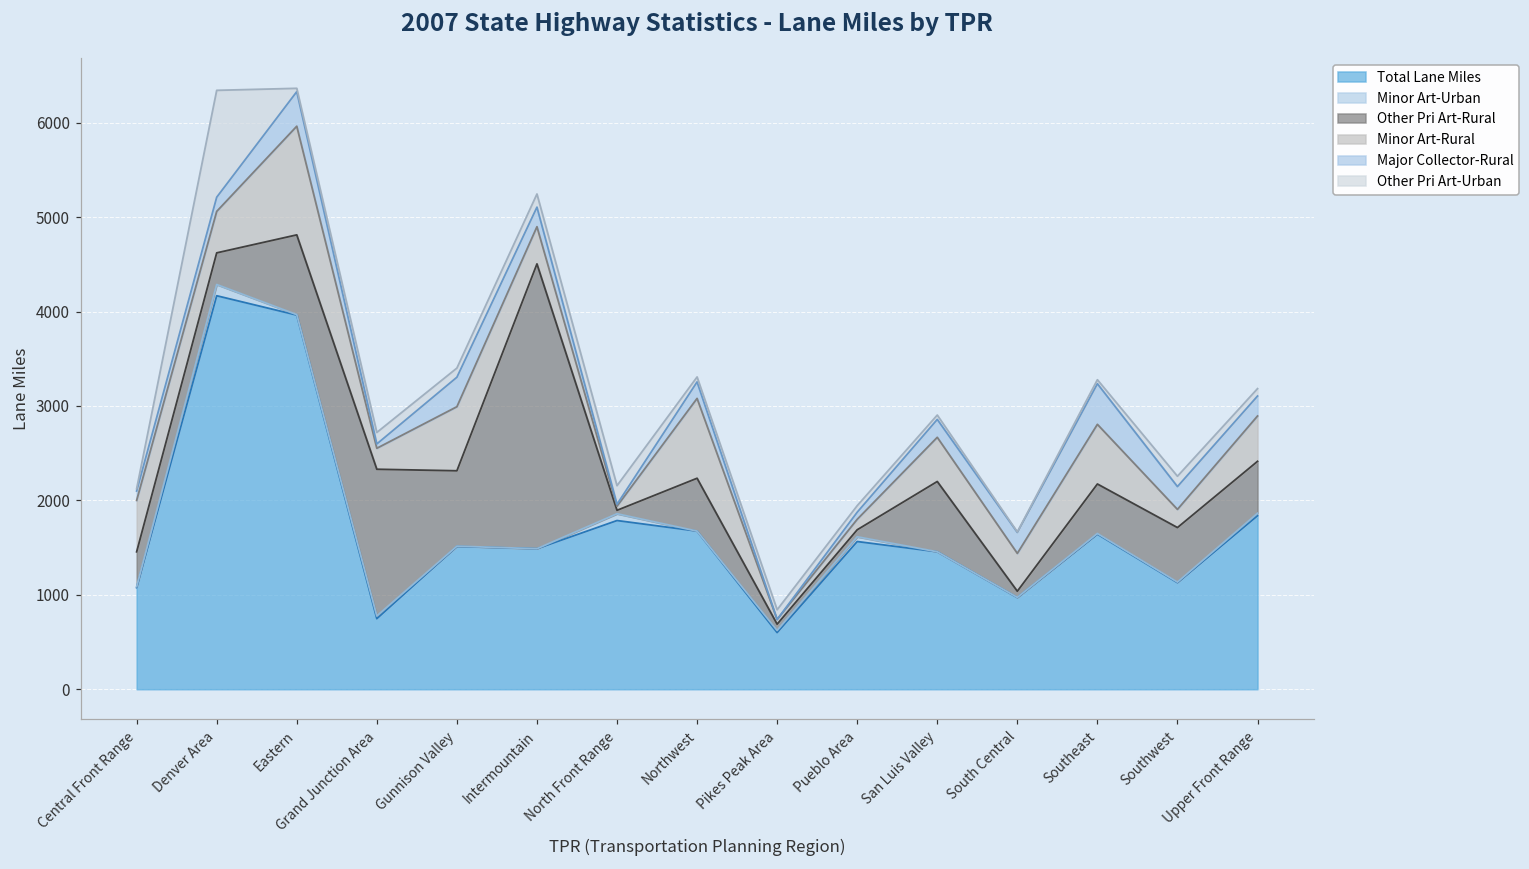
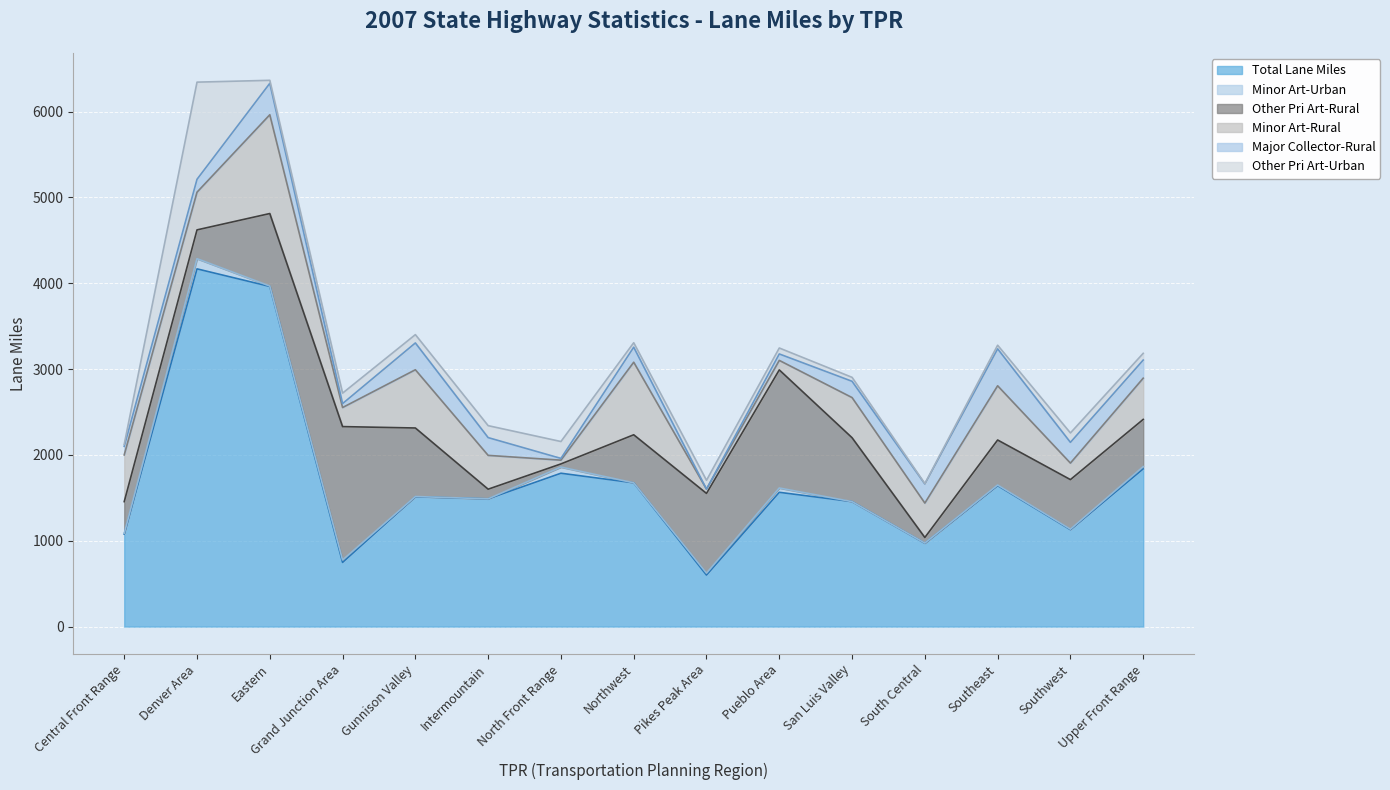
Other Pri Art-Rural, Intermountain: 3000 -> 100
Other Pri Art-Rural, Pikes Peak Area: 100 -> 900
Other Pri Art-Rural, Pueblo Area: 100 -> 1400
